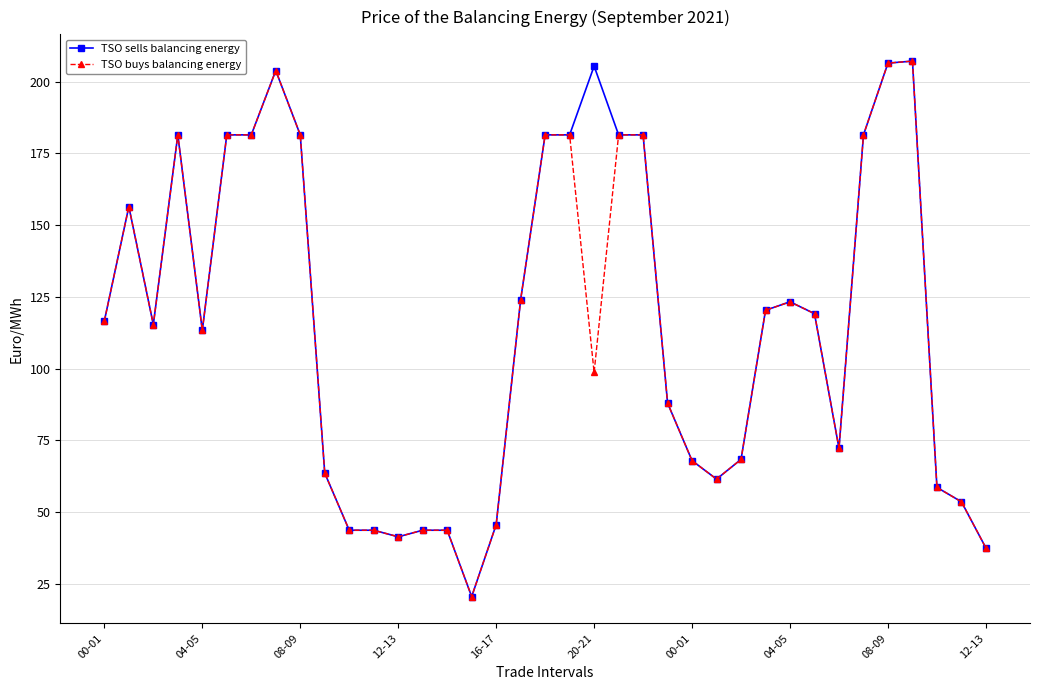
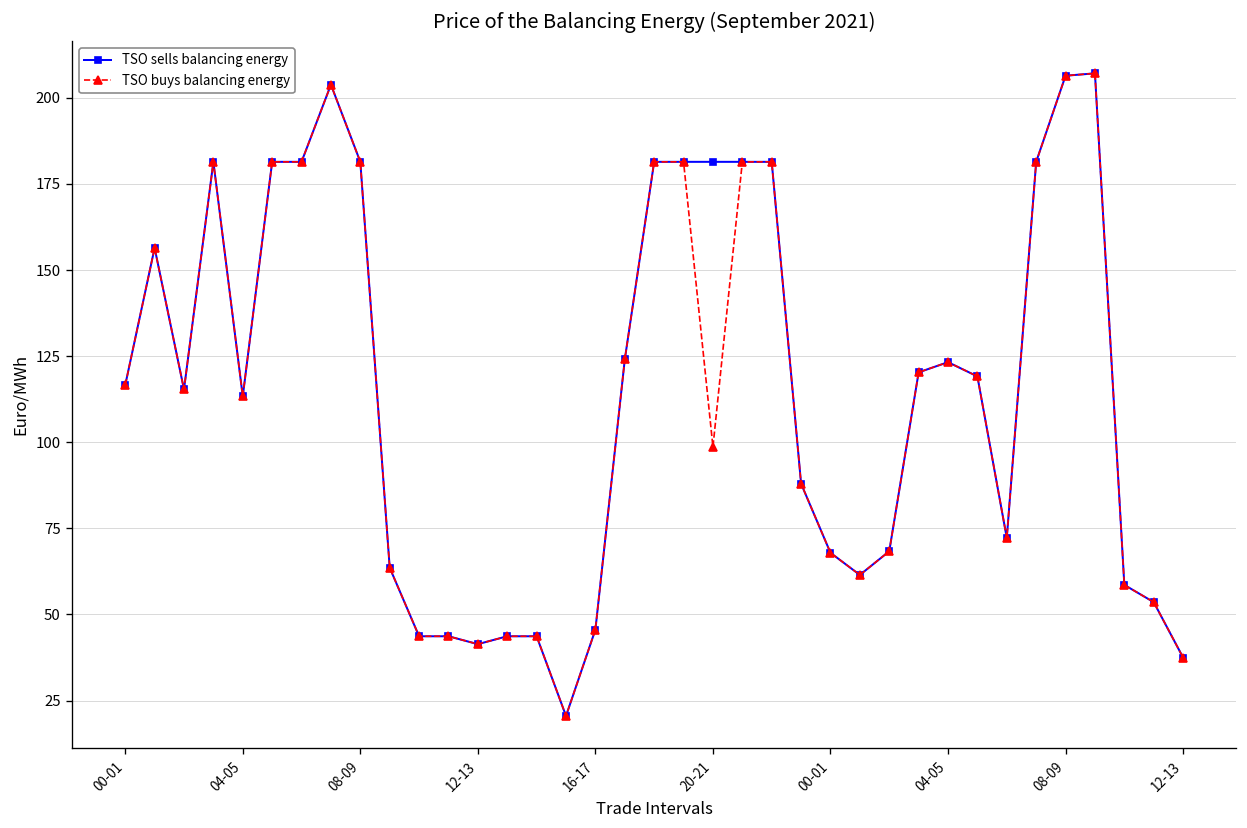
TSO sells balancing energy, 20-21: 205 -> 181
